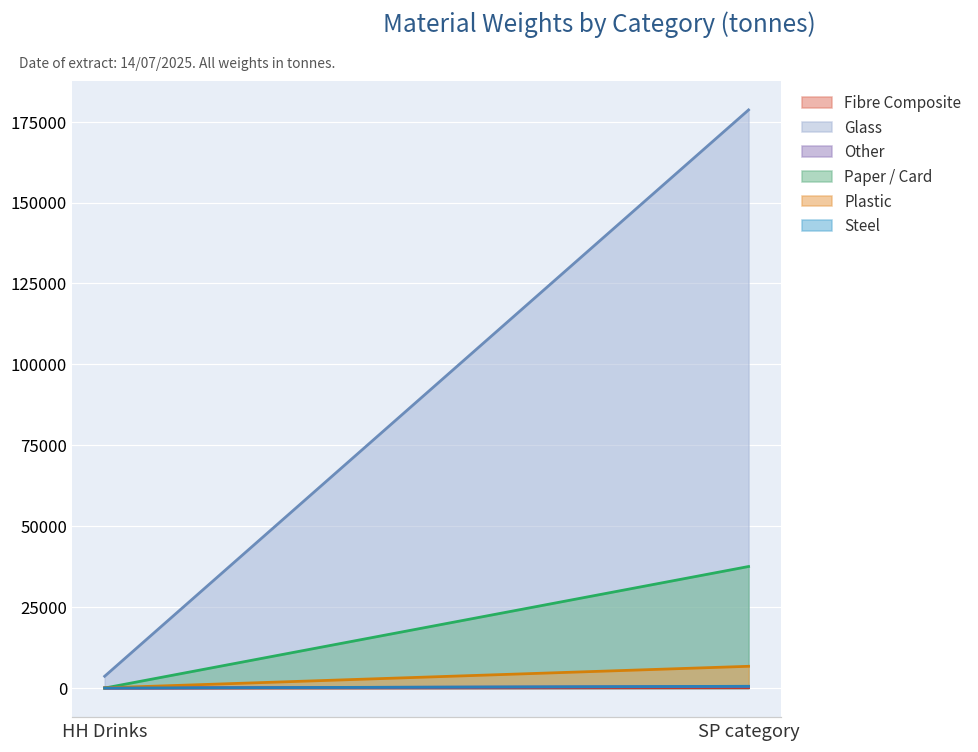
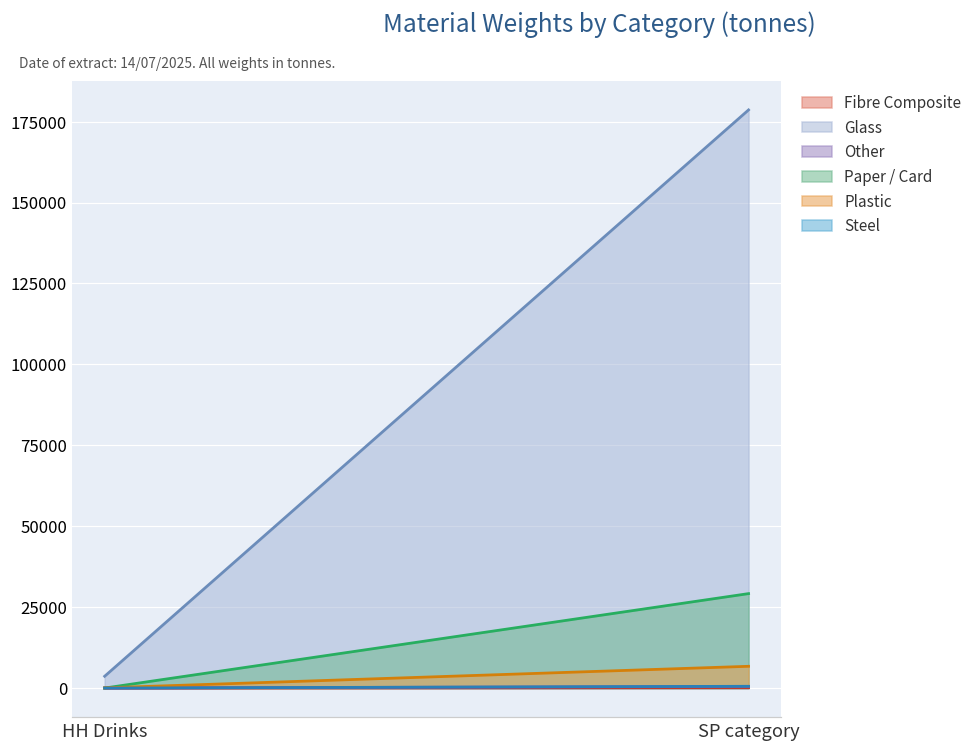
Paper / Card, SP category: 38000 -> 29000
